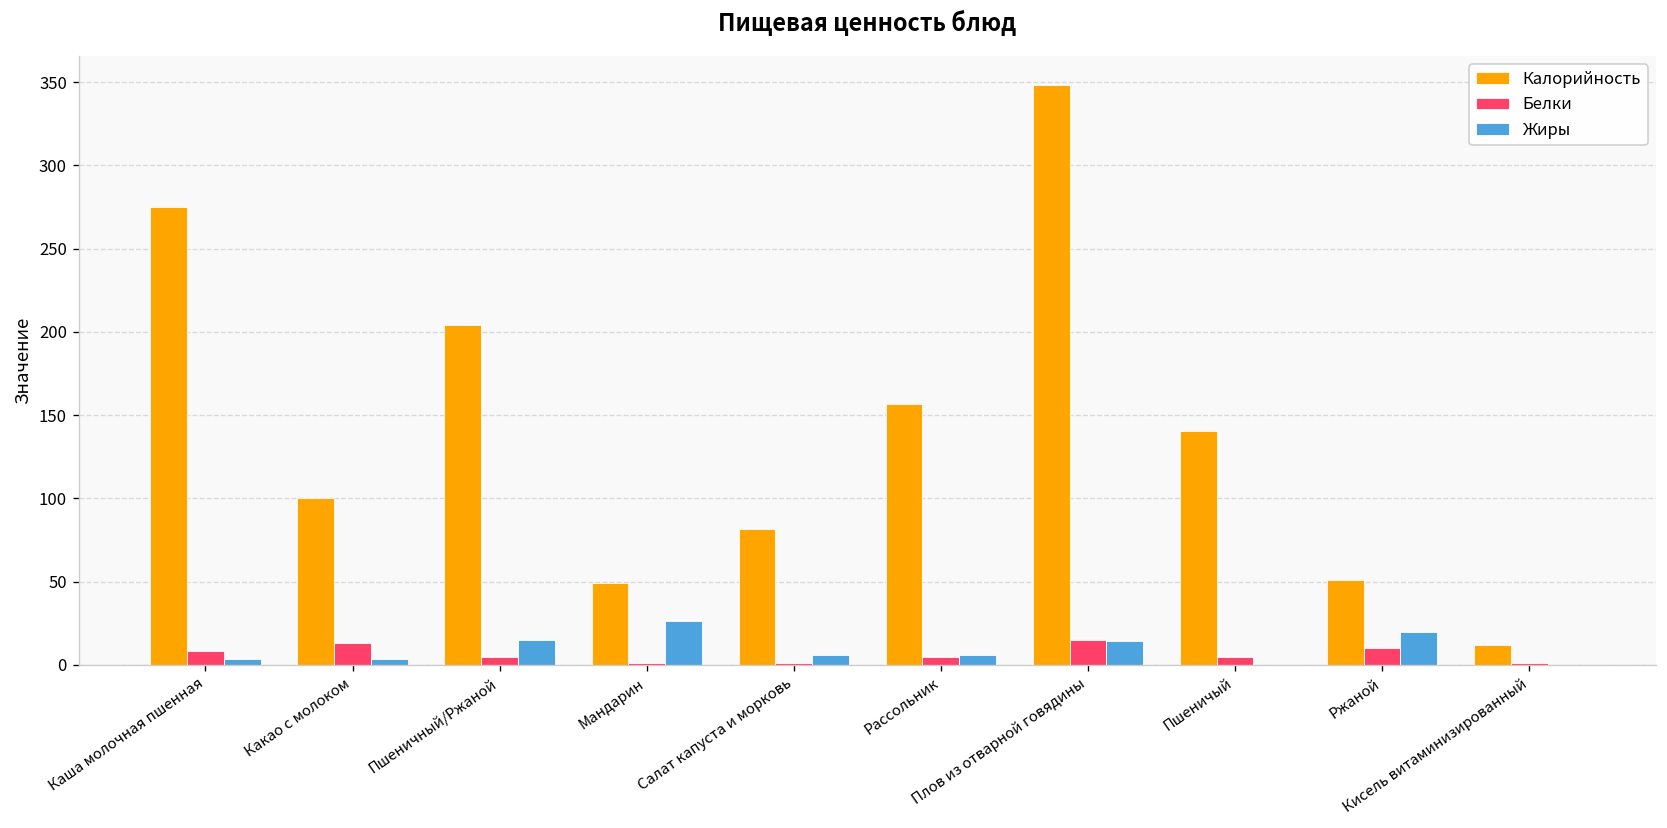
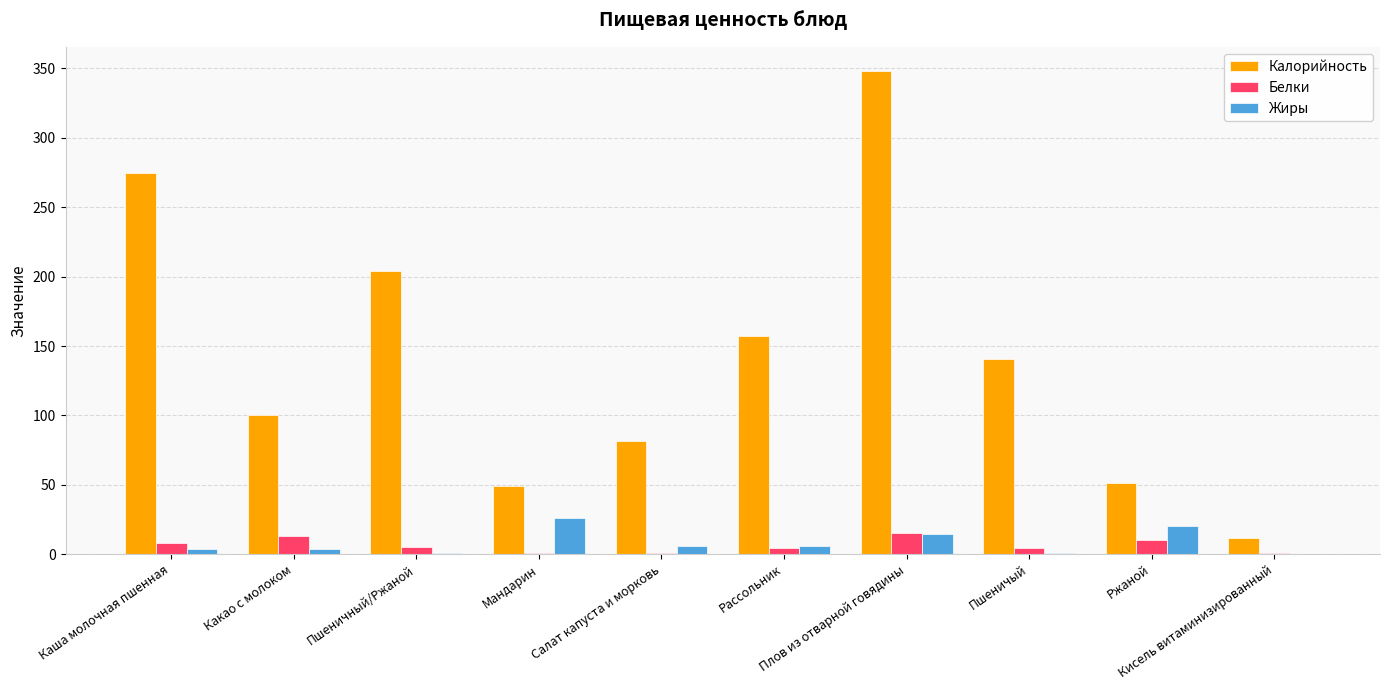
Жиры, Пшеничный/Ржаной: 15 -> 1
